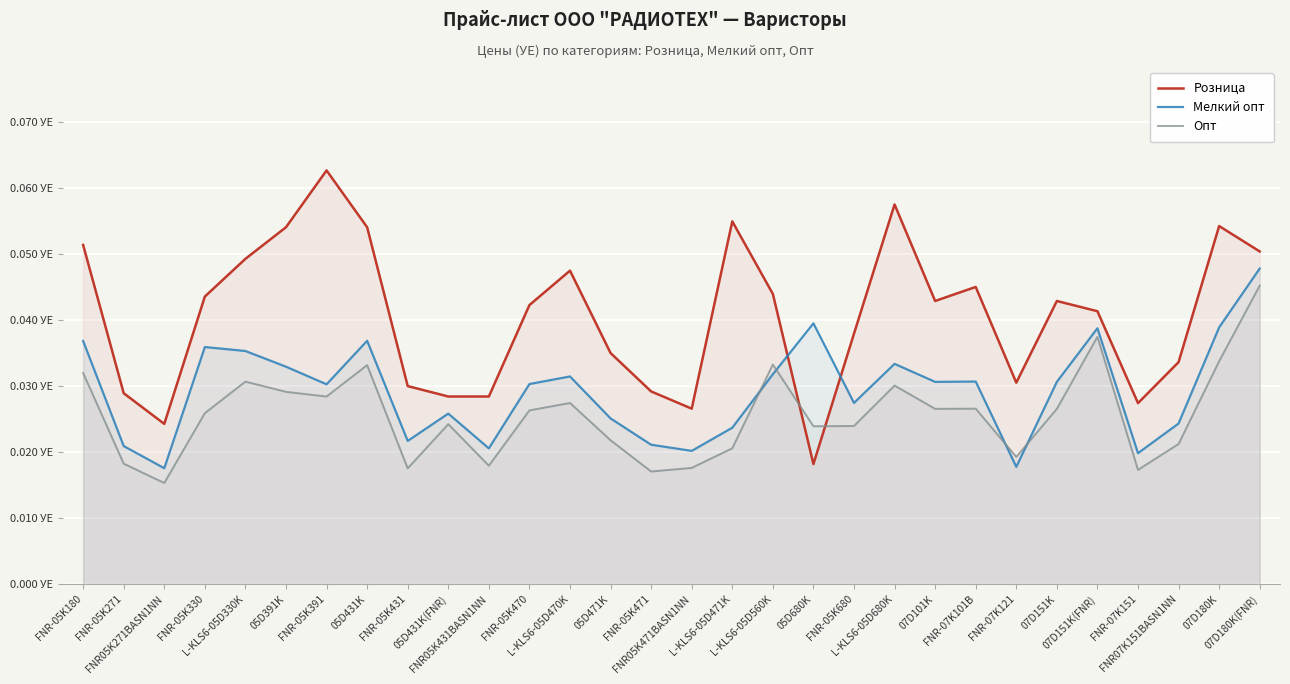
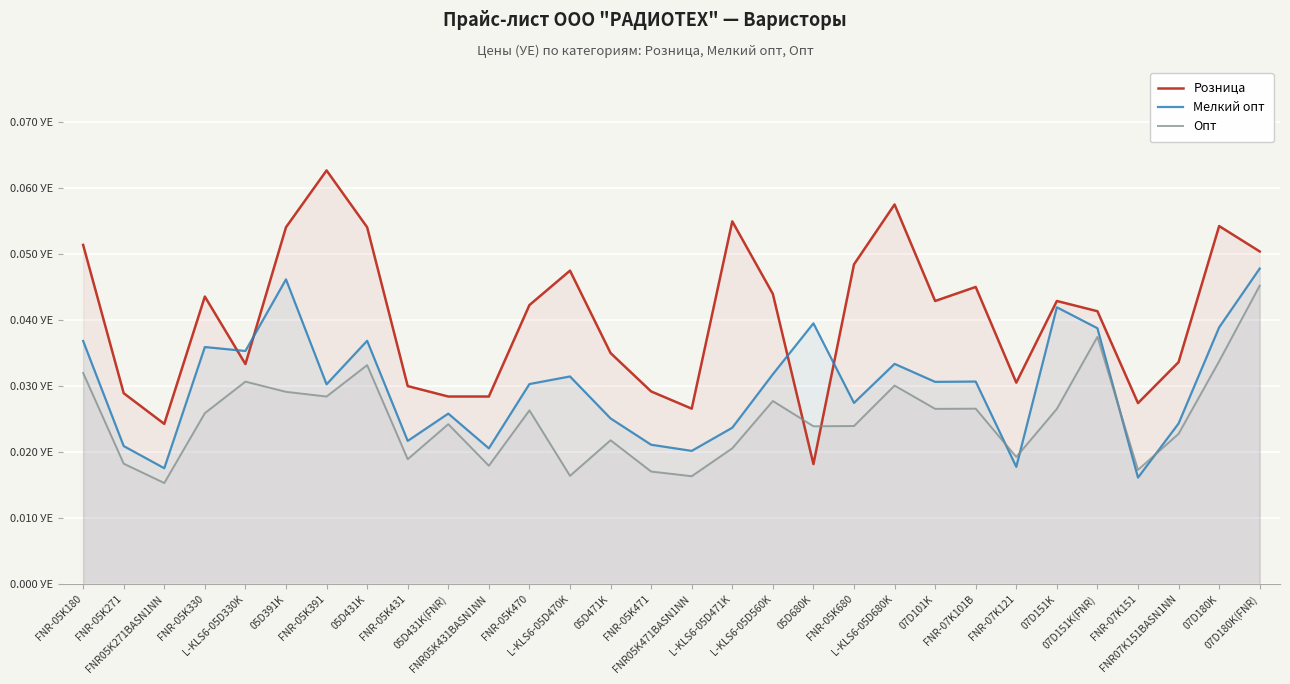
Розница, L-KLS6-05D330K: 0.049 УЕ -> 0.033 УЕ
Мелкий опт, 05D391K: 0.033 УЕ -> 0.046 УЕ
Опт, FNR-05K431: 0.018 УЕ -> 0.019 УЕ
Опт, L-KLS6-05D470K: 0.027 УЕ -> 0.016 УЕ
Опт, FNR05K471BASN1NN: 0.018 УЕ -> 0.016 УЕ
Опт, L-KLS6-05D560K: 0.033 УЕ -> 0.028 УЕ
Розница, FNR-05K680: 0.038 УЕ -> 0.048 УЕ
Мелкий опт, 07D151K: 0.031 УЕ -> 0.042 УЕ
Мелкий опт, FNR-07K151: 0.020 УЕ -> 0.016 УЕ
Опт, FNR07K151BASN1NN: 0.021 УЕ -> 0.023 УЕ
